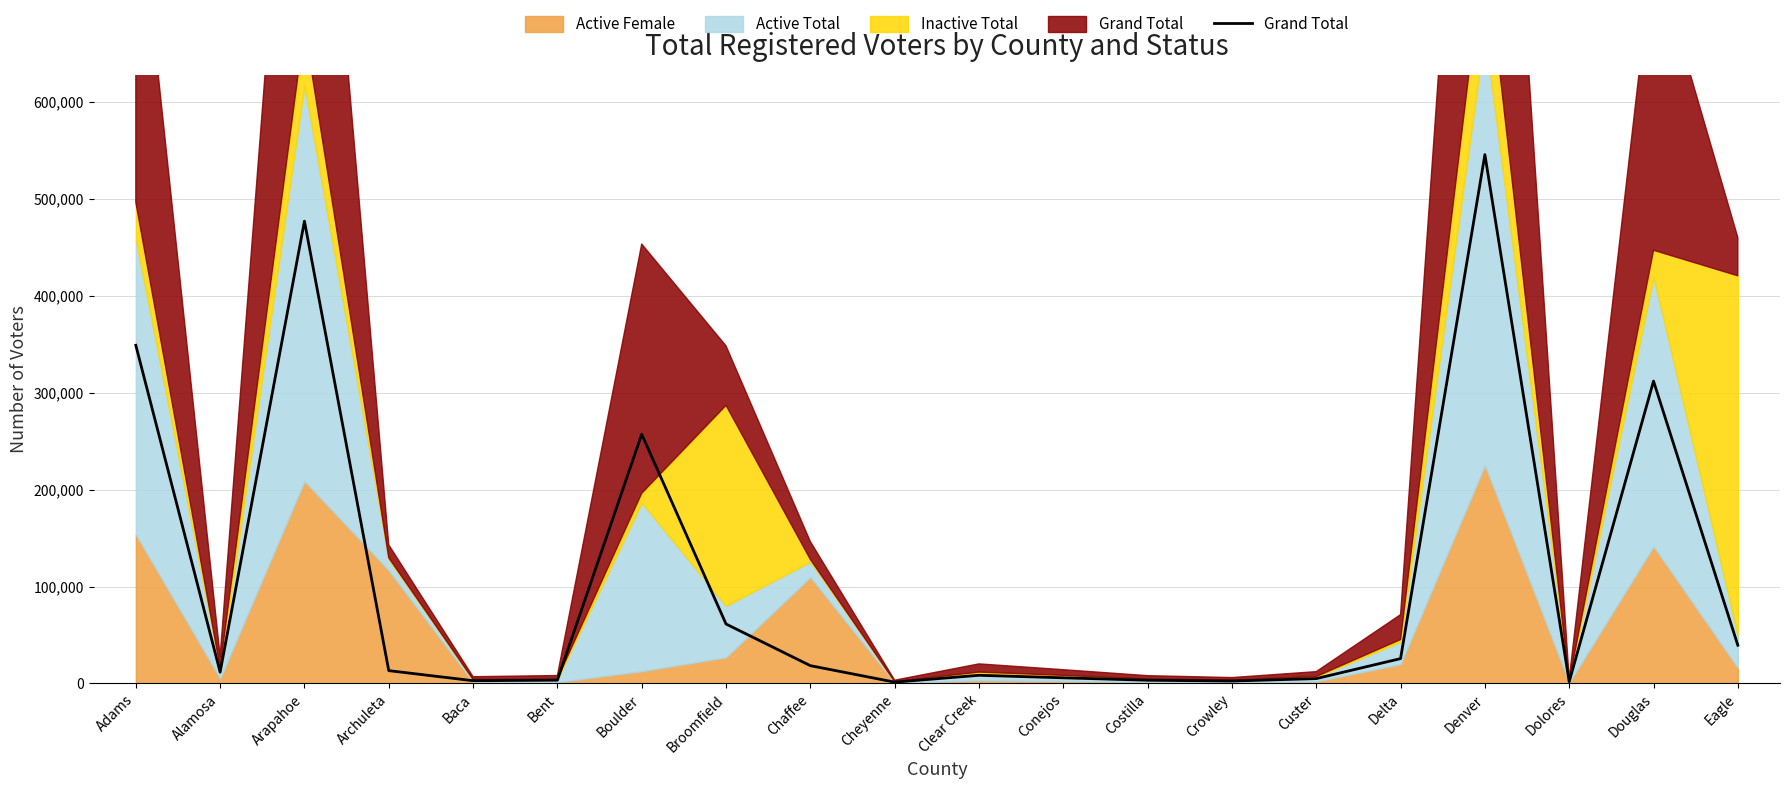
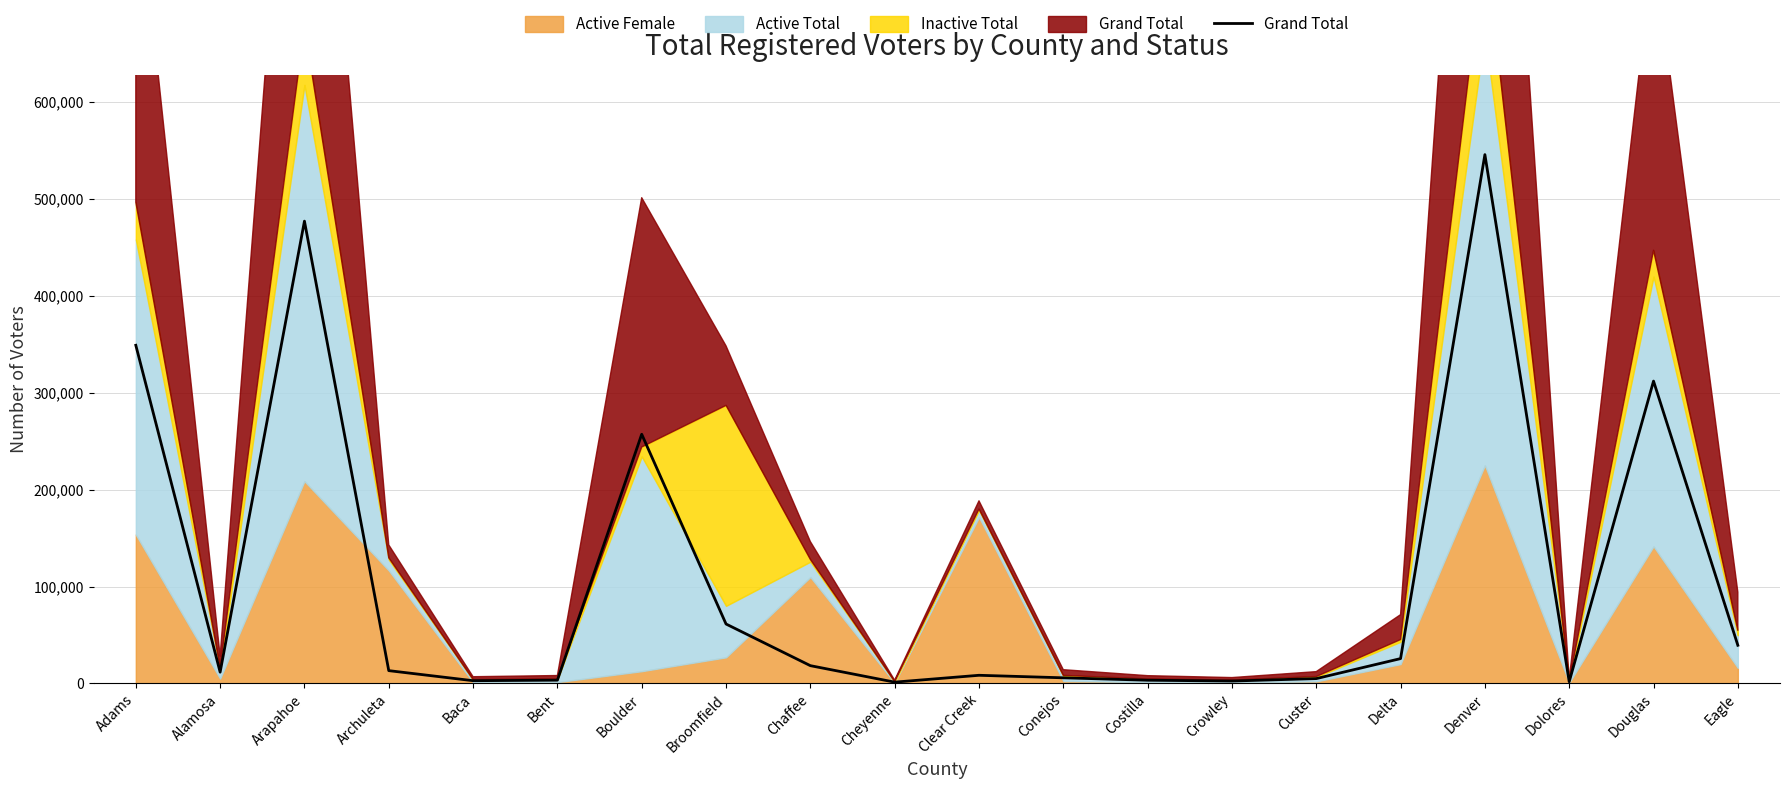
Active Total, Boulder: 170,000 -> 220,000
Active Female, Clear Creek: 0 -> 170,000
Inactive Total, Eagle: 370,000 -> 10,000
